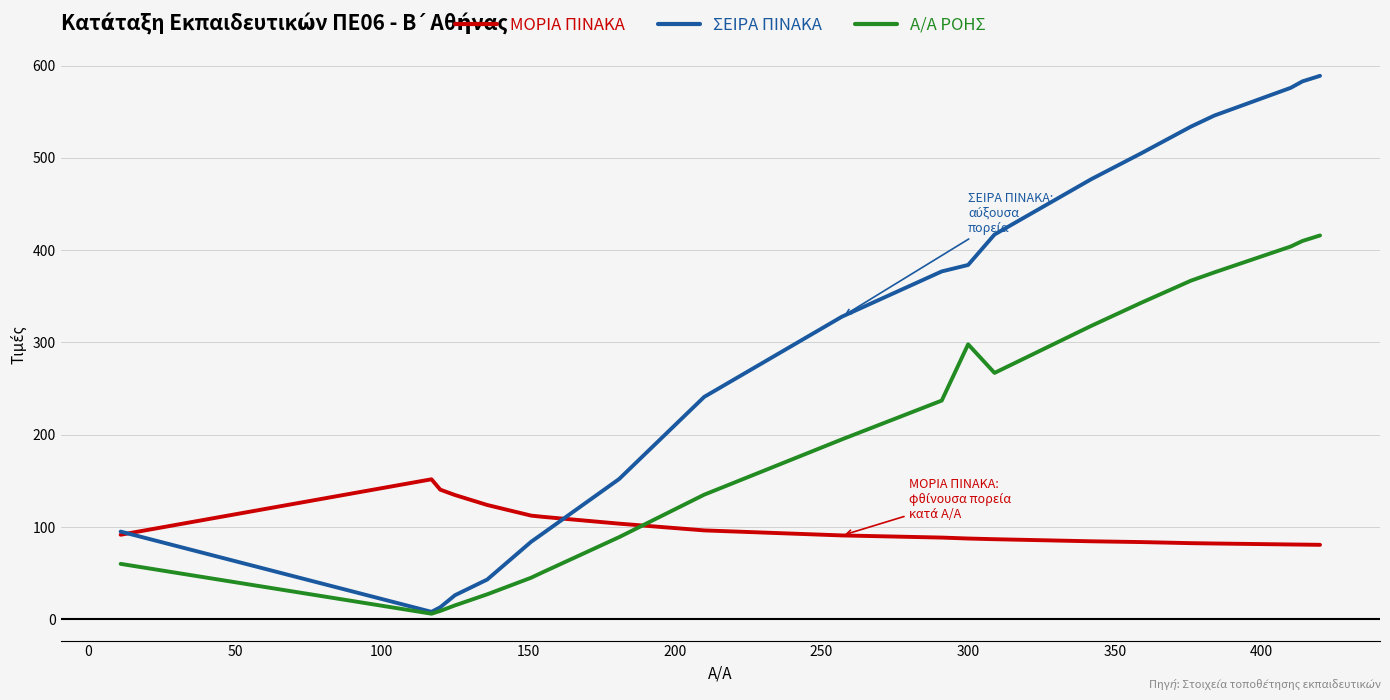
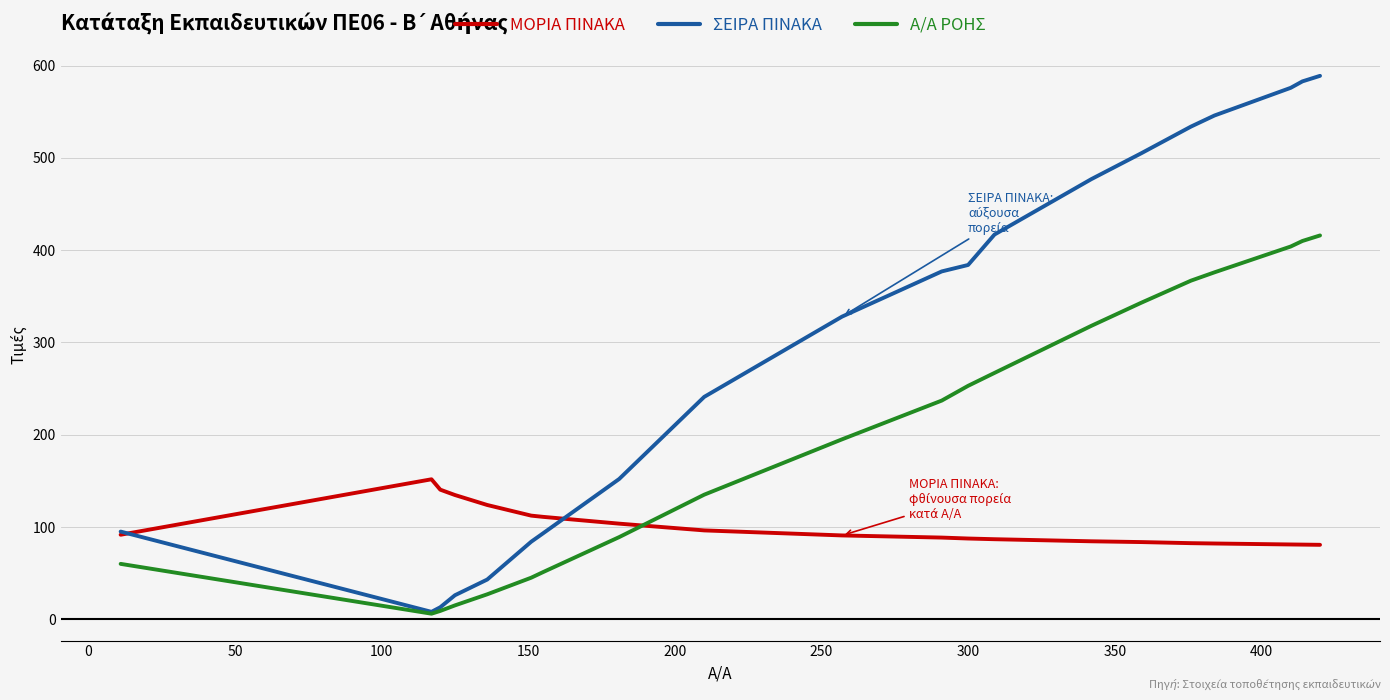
Α/Α ΡΟΗΣ, 300: 300 -> 250
